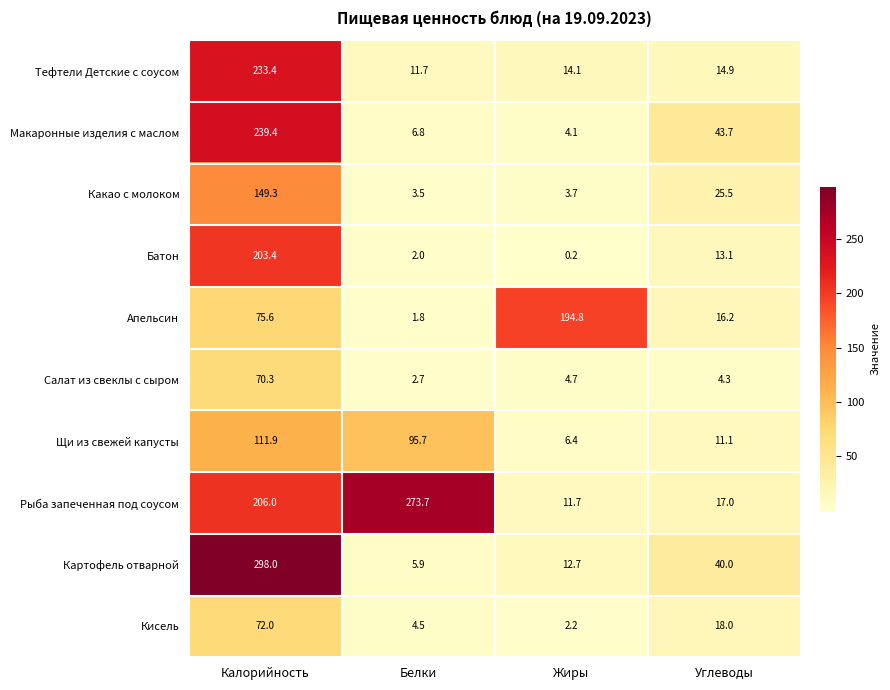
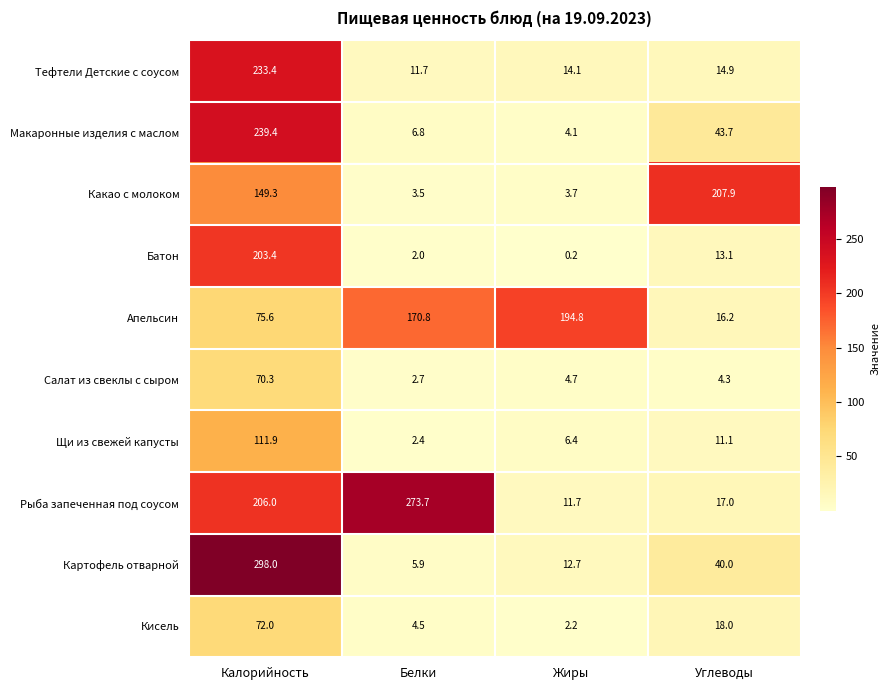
Какао с молоком, Углеводы: 25.5 -> 207.9
Апельсин, Белки: 1.8 -> 170.8
Щи из свежей капусты, Белки: 95.7 -> 2.4
